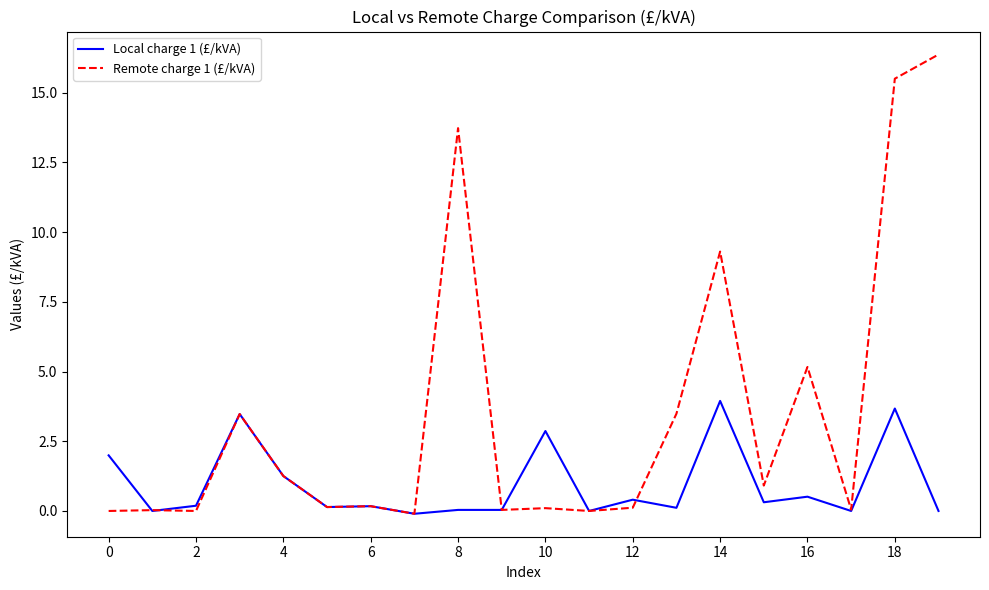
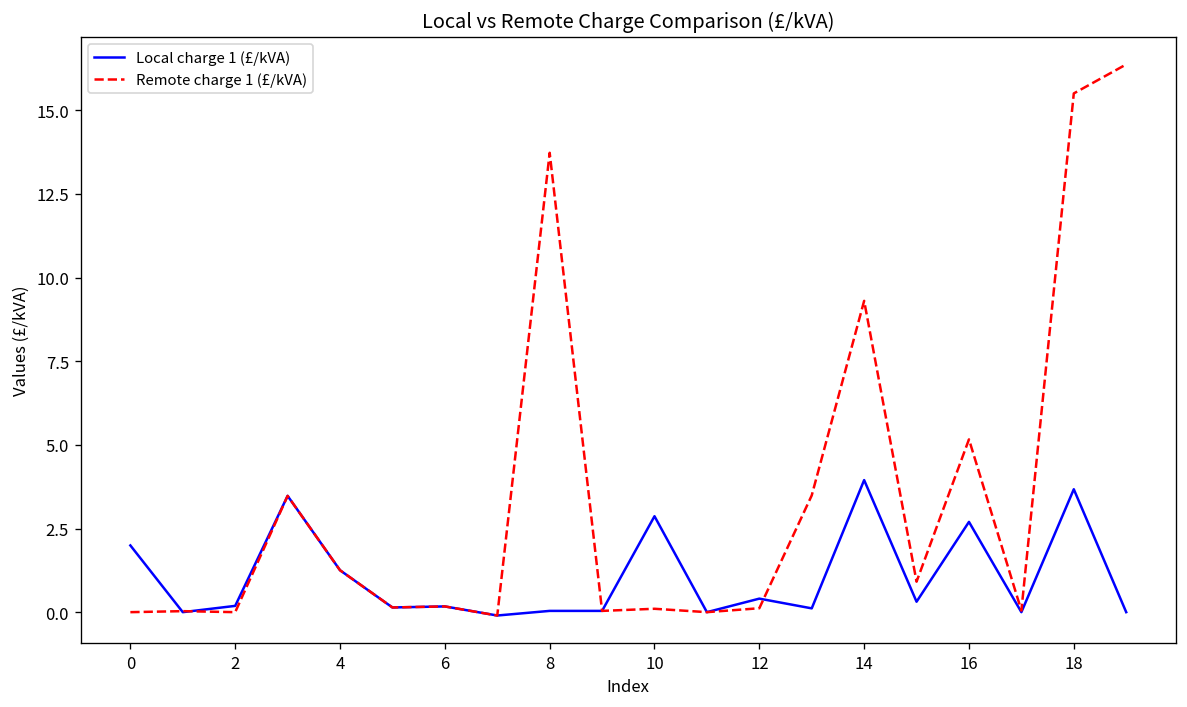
Local charge 1 (£/kVA), 16: 0.5 -> 2.7
